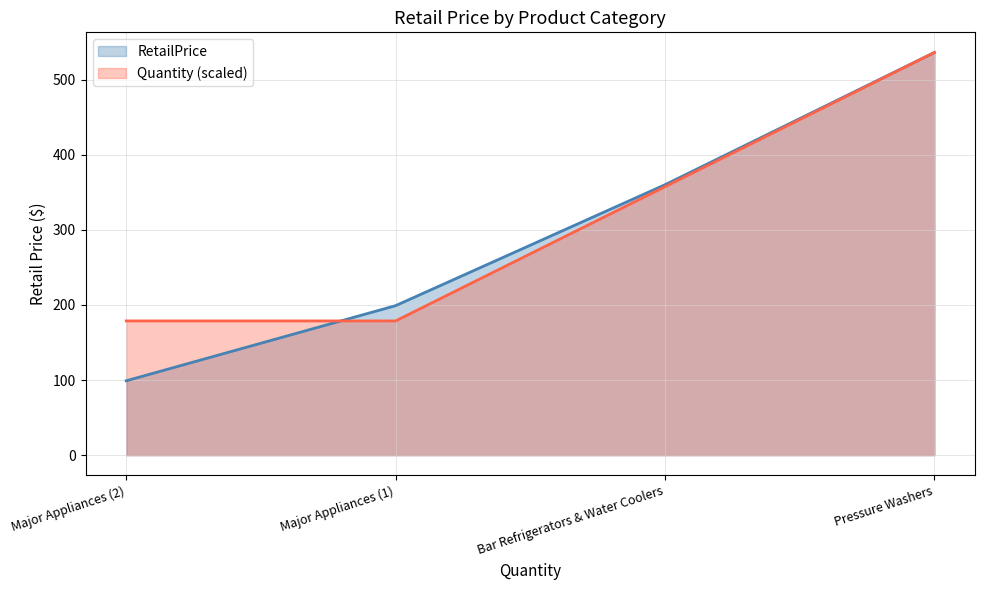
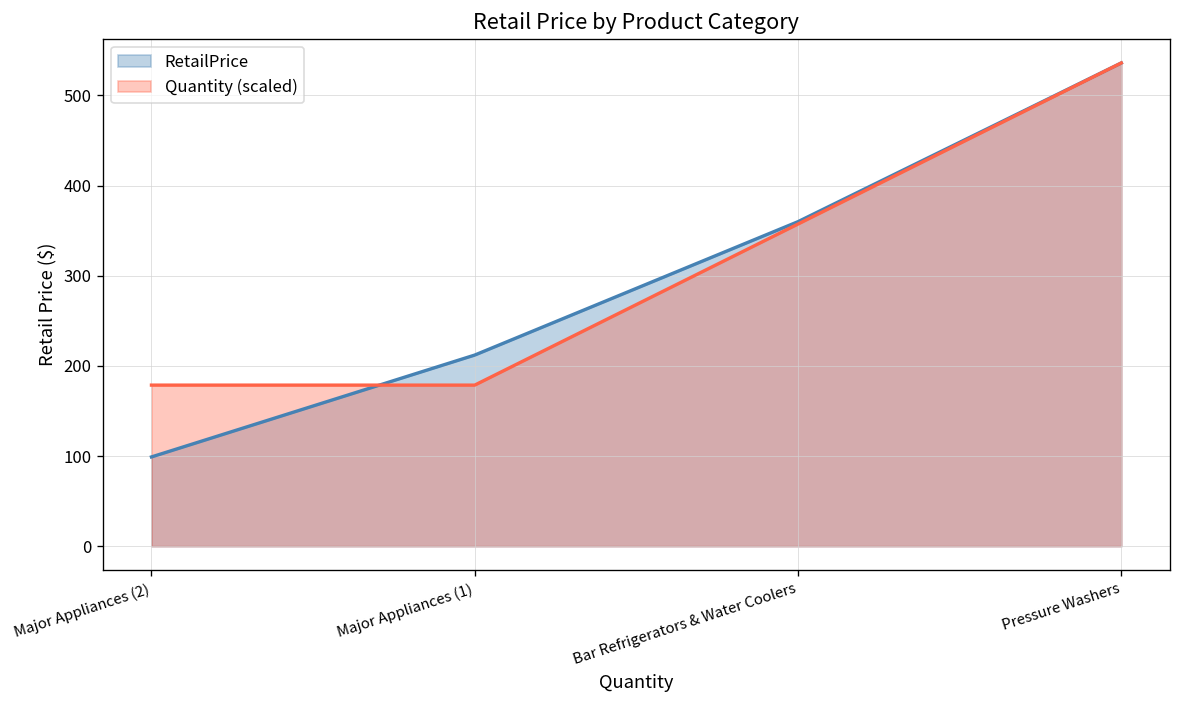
RetailPrice, Major Appliances (1): 200 -> 210
